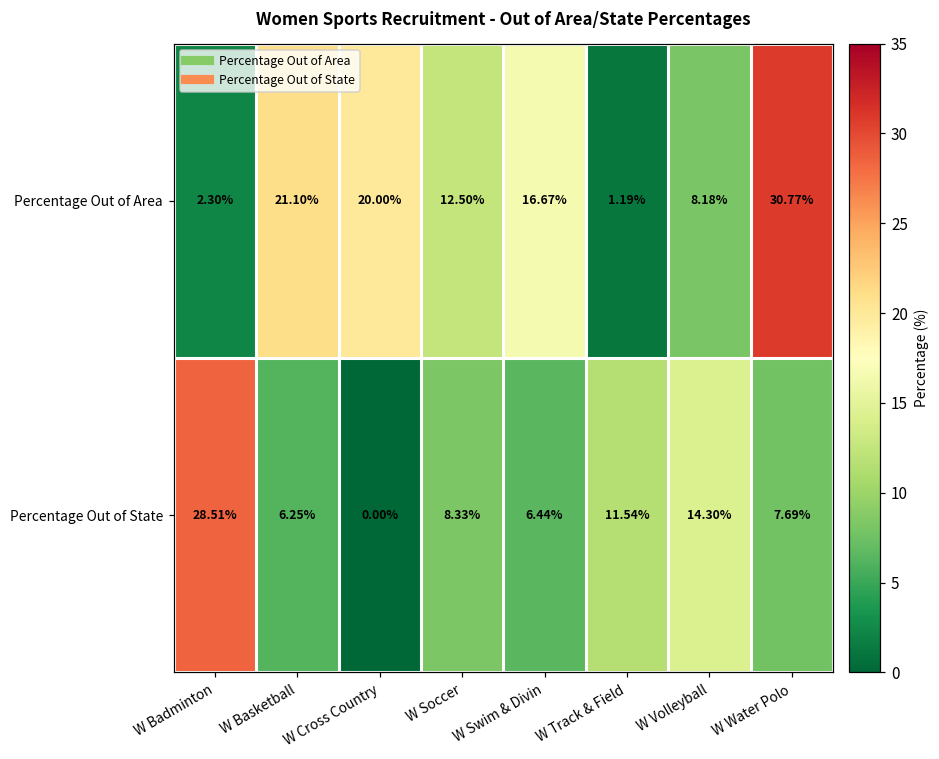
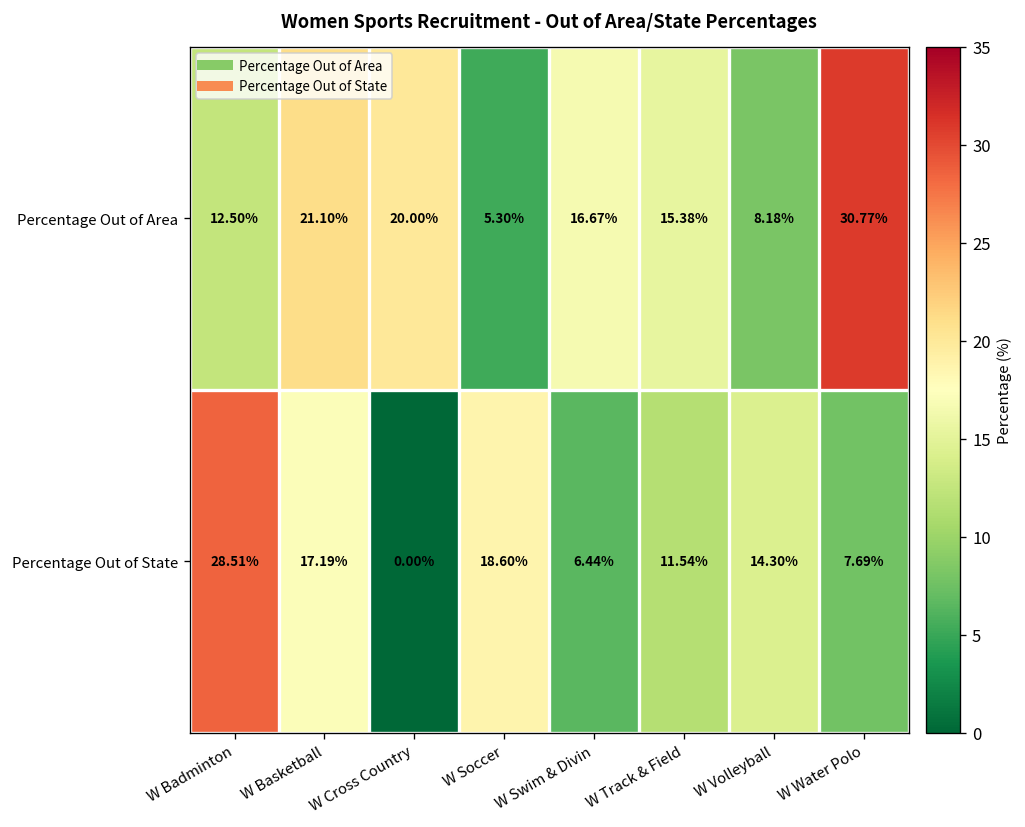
Percentage Out of Area, W Badminton: 2.30% -> 12.50%
Percentage Out of Area, W Soccer: 12.50% -> 5.30%
Percentage Out of Area, W Track & Field: 1.19% -> 15.38%
Percentage Out of State, W Basketball: 6.25% -> 17.19%
Percentage Out of State, W Soccer: 8.33% -> 18.60%
